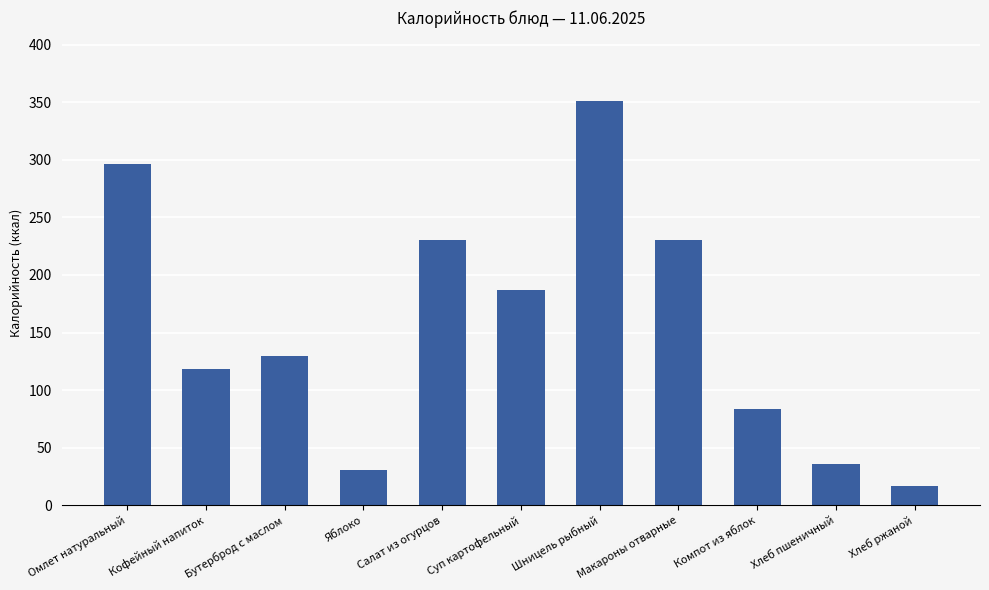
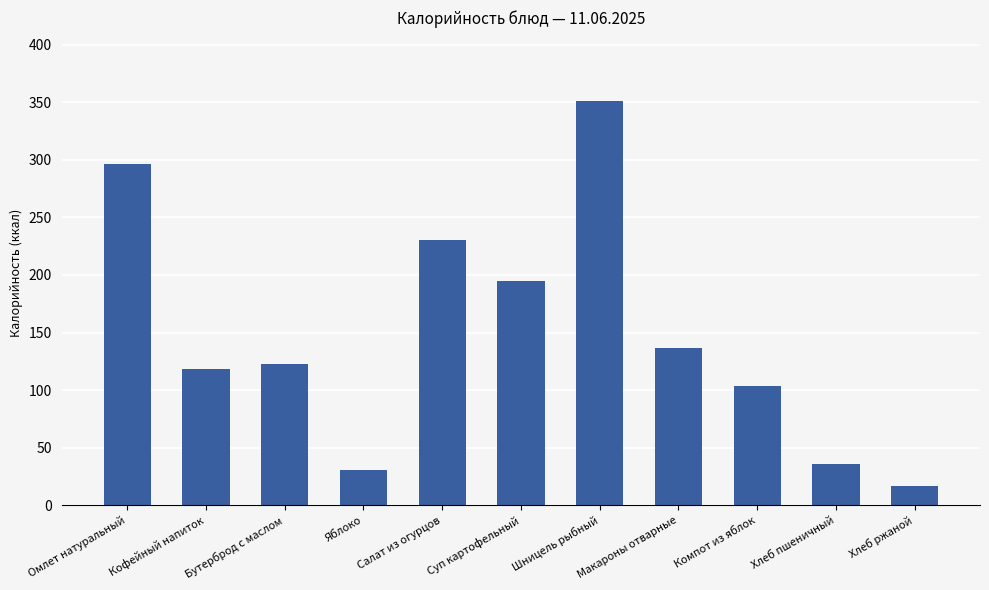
Бутерброд с маслом: 130 -> 123
Суп картофельный: 187 -> 195
Макароны отварные: 230 -> 137
Компот из яблок: 84 -> 104
